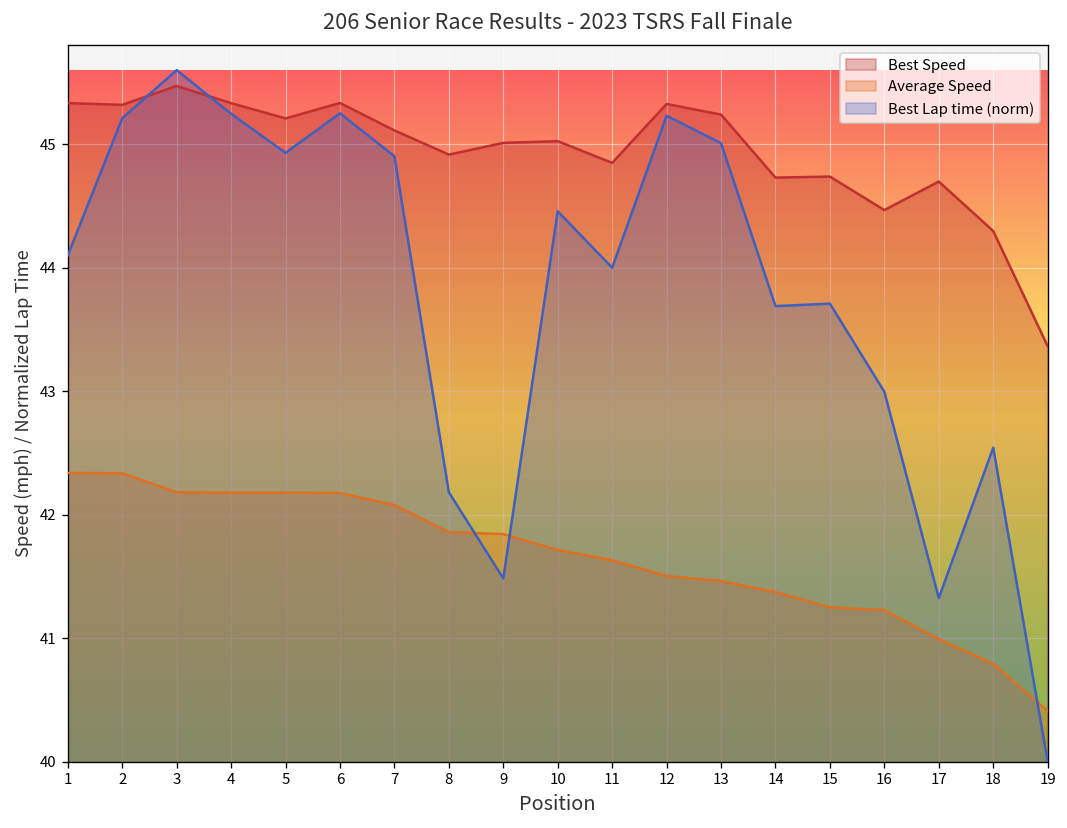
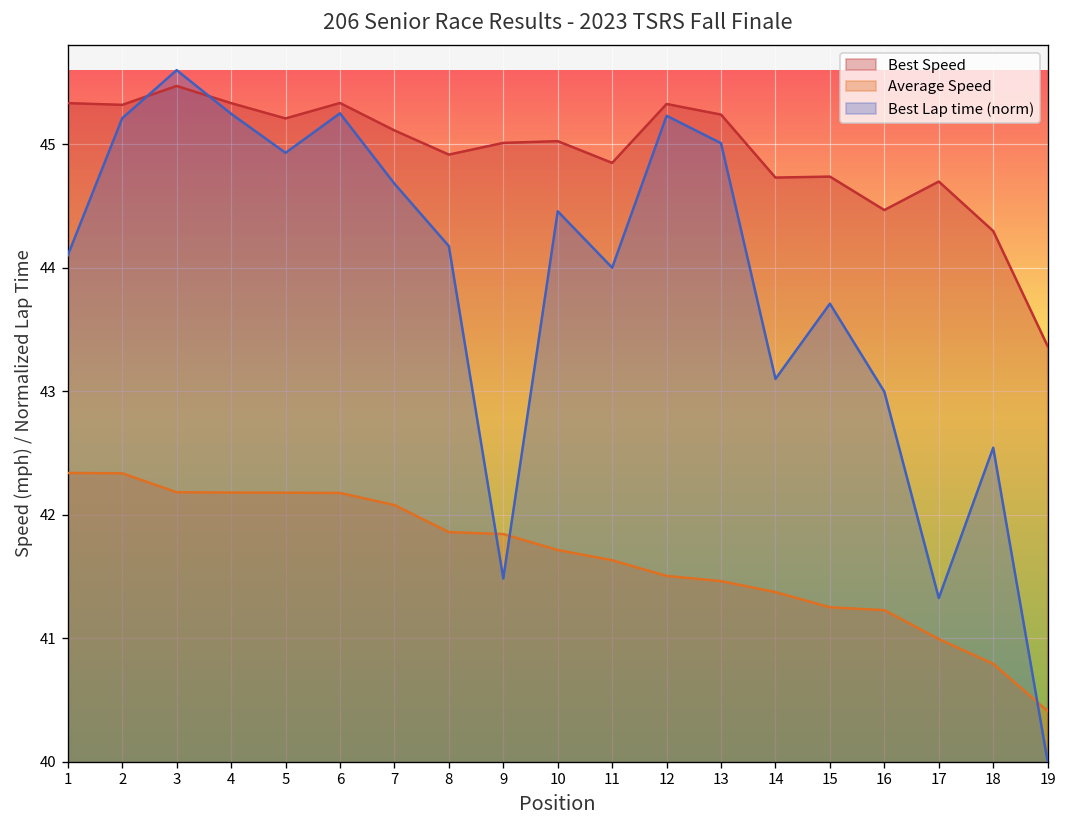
Best Lap time (norm), 7: 44.90 -> 44.68
Best Lap time (norm), 8: 42.18 -> 44.17
Best Lap time (norm), 14: 43.69 -> 43.10
